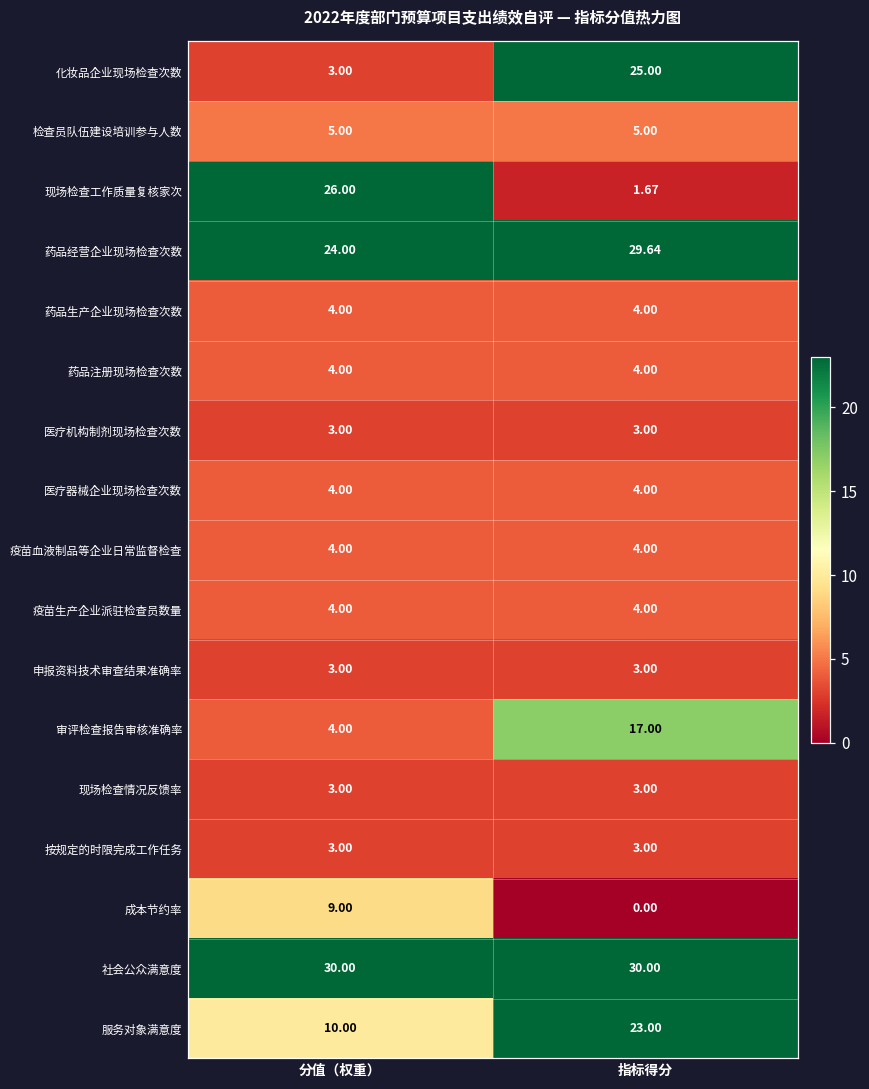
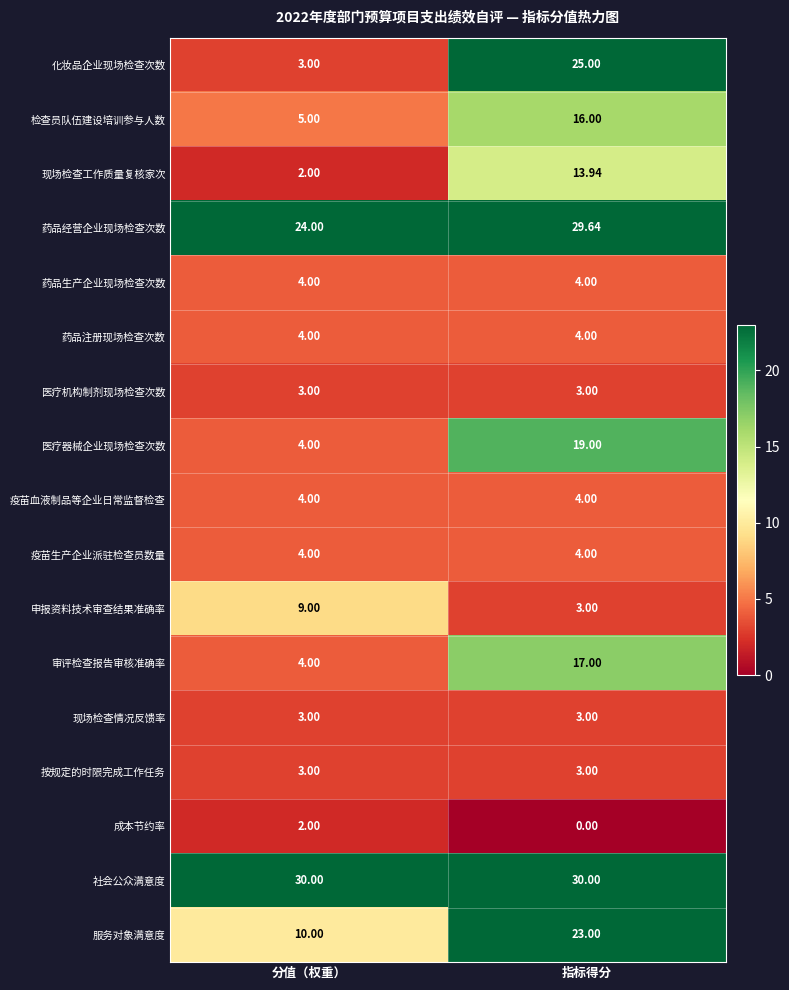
检查员队伍建设培训参与人数, 指标得分: 5.00 -> 16.00
现场检查工作质量复核家次, 分值（权重）: 26.00 -> 2.00
现场检查工作质量复核家次, 指标得分: 1.67 -> 13.94
医疗器械企业现场检查次数, 指标得分: 4.00 -> 19.00
申报资料技术审查结果准确率, 分值（权重）: 3.00 -> 9.00
成本节约率, 分值（权重）: 9.00 -> 2.00
